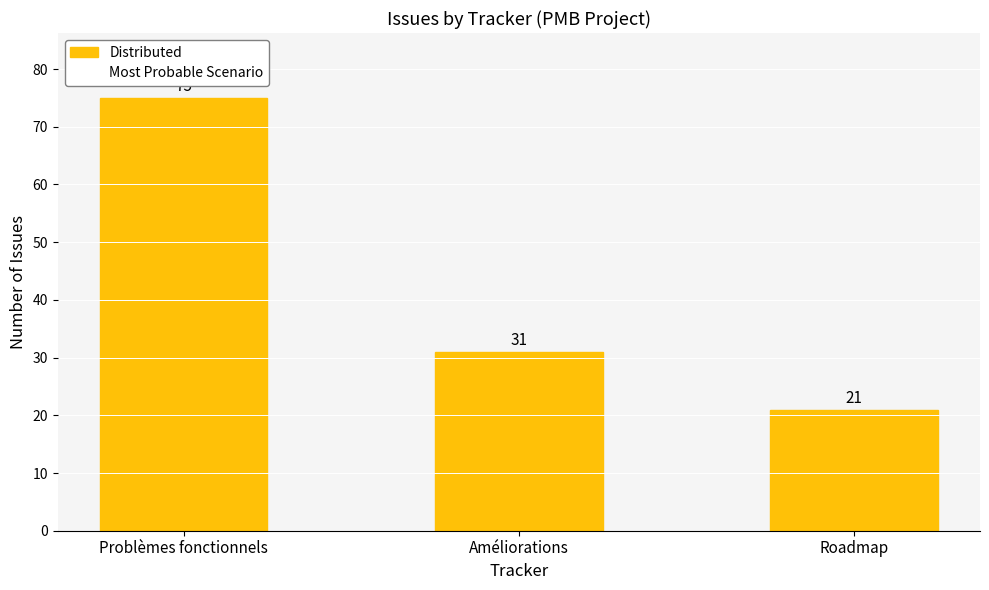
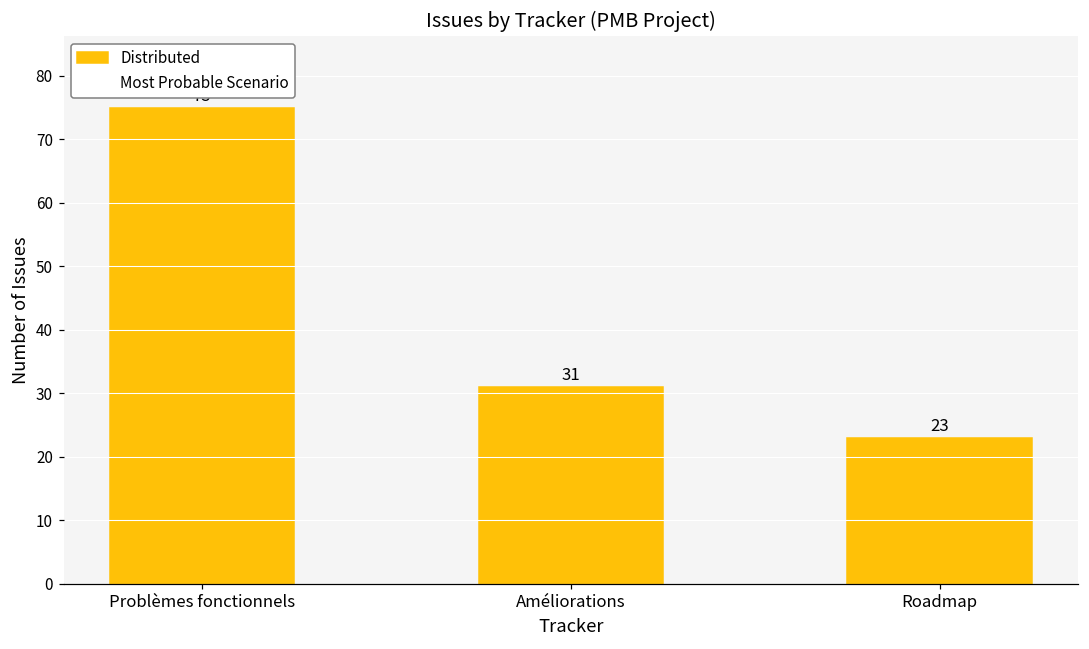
Roadmap: 21 -> 23
